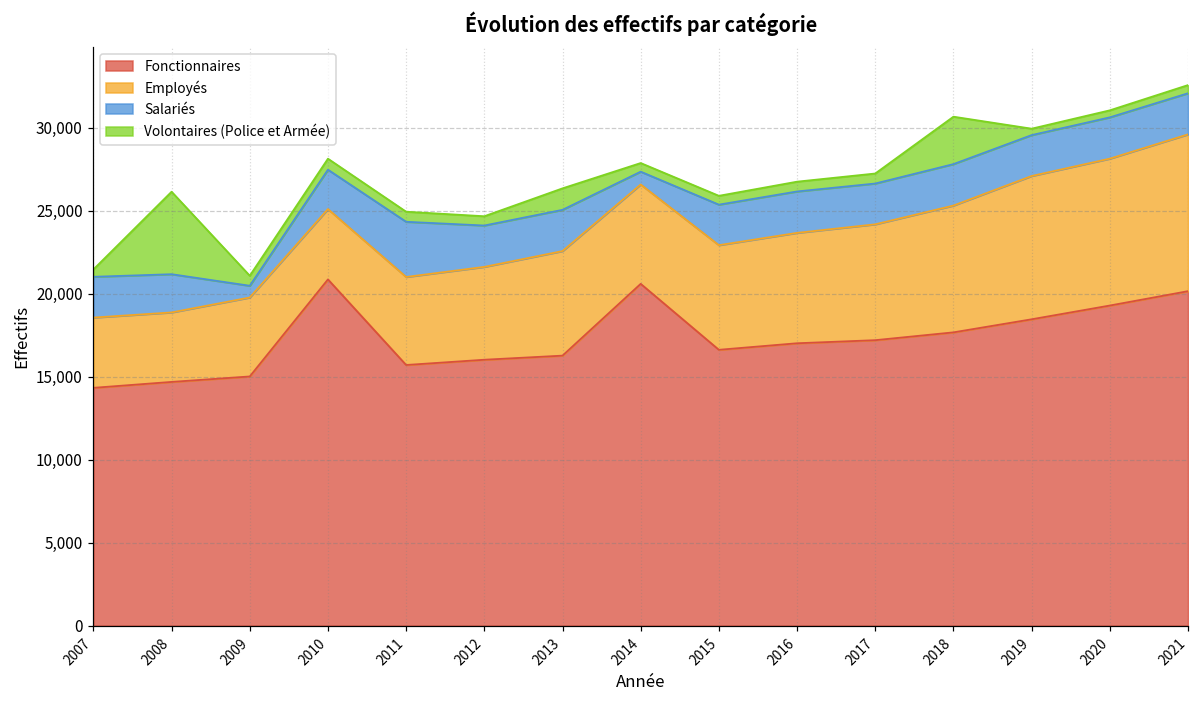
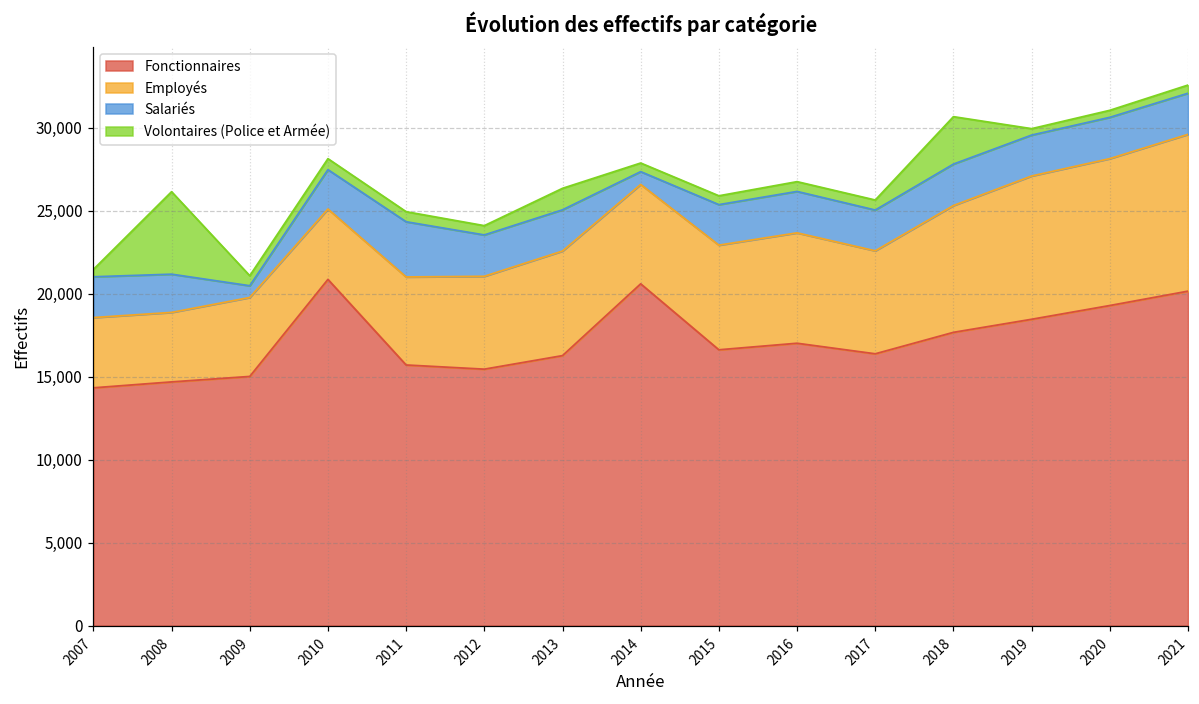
Fonctionnaires, 2012: 16,000 -> 15,500
Fonctionnaires, 2017: 17,200 -> 16,400
Employés, 2017: 7,000 -> 6,200
